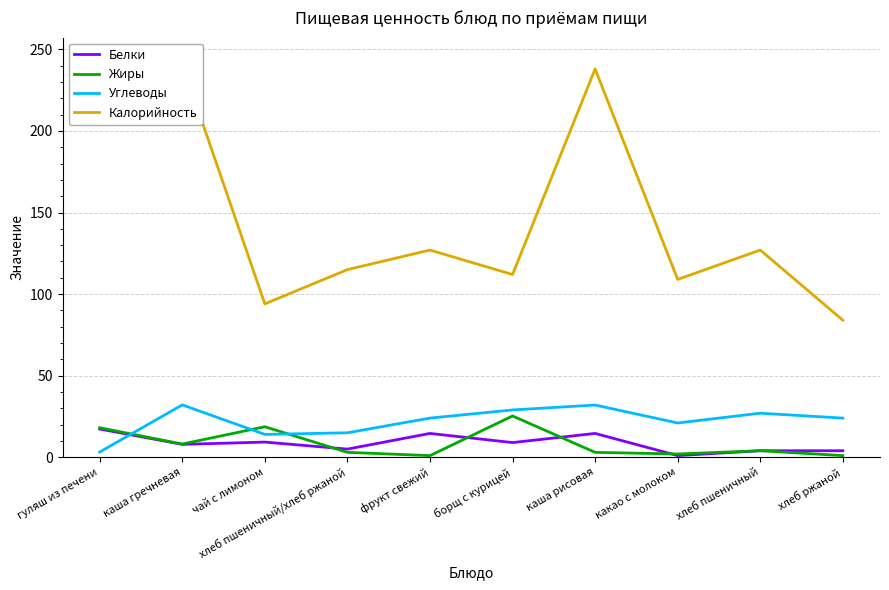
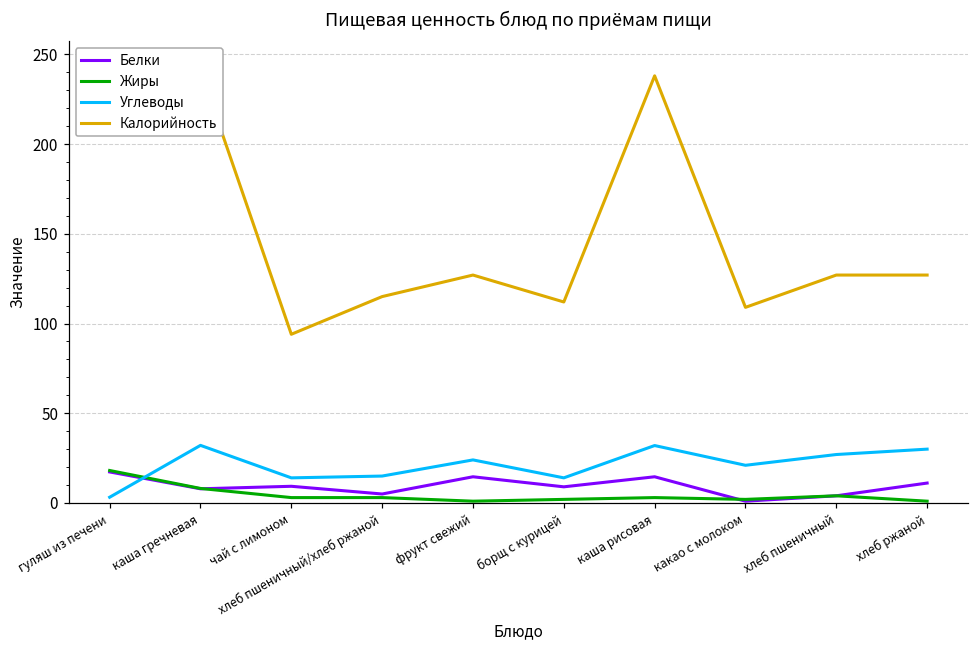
Жиры, чай с лимоном: 19 -> 3
Жиры, борщ с курицей: 25 -> 2
Углеводы, борщ с курицей: 29 -> 14
Белки, хлеб ржаной: 4 -> 11
Углеводы, хлеб ржаной: 24 -> 30
Калорийность, хлеб ржаной: 84 -> 127
